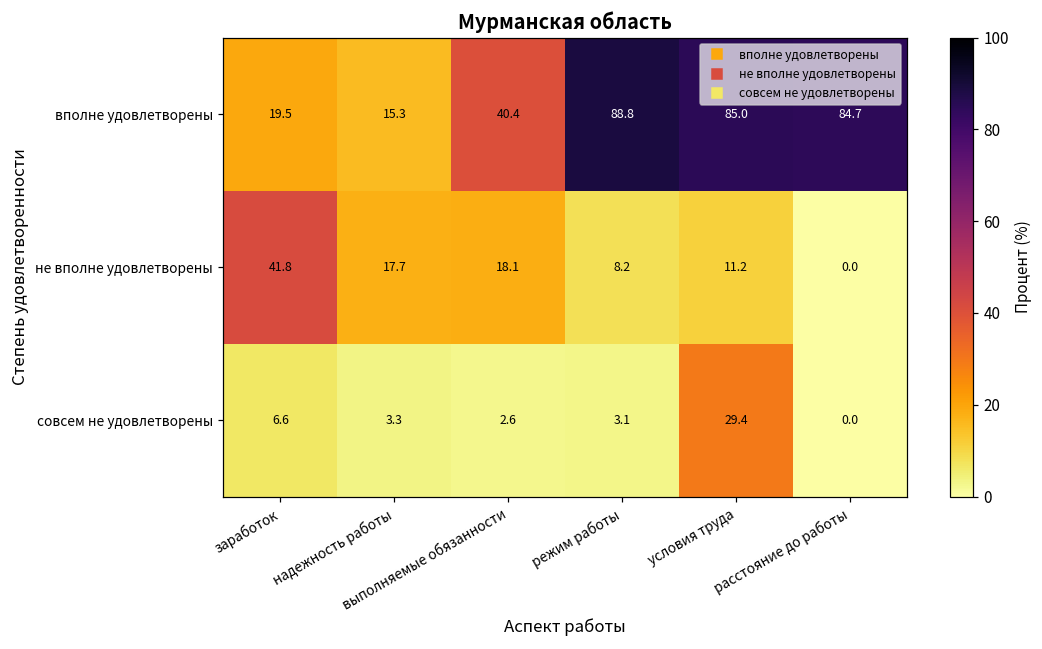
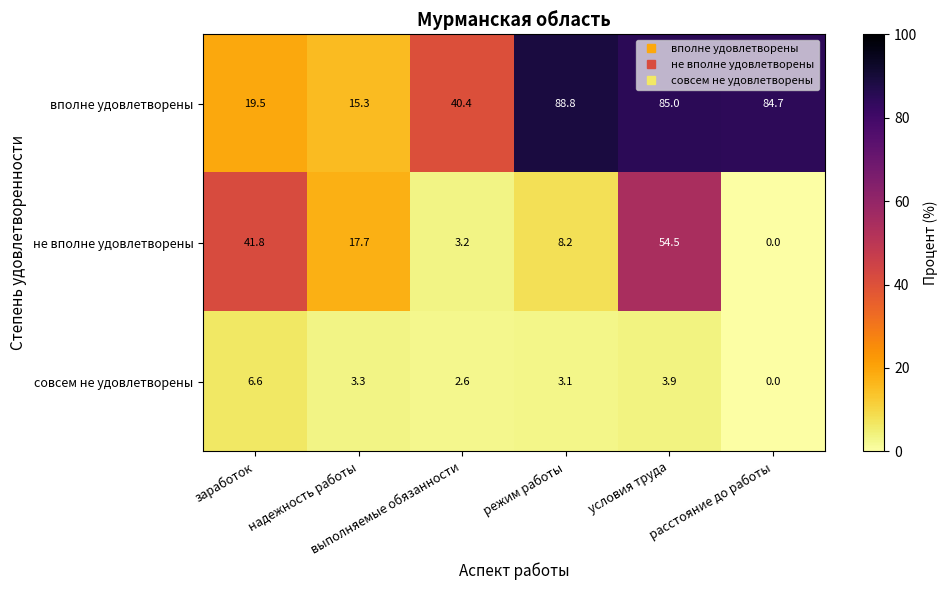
не вполне удовлетворены, выполняемые обязанности: 18.1 -> 3.2
не вполне удовлетворены, условия труда: 11.2 -> 54.5
совсем не удовлетворены, условия труда: 29.4 -> 3.9
